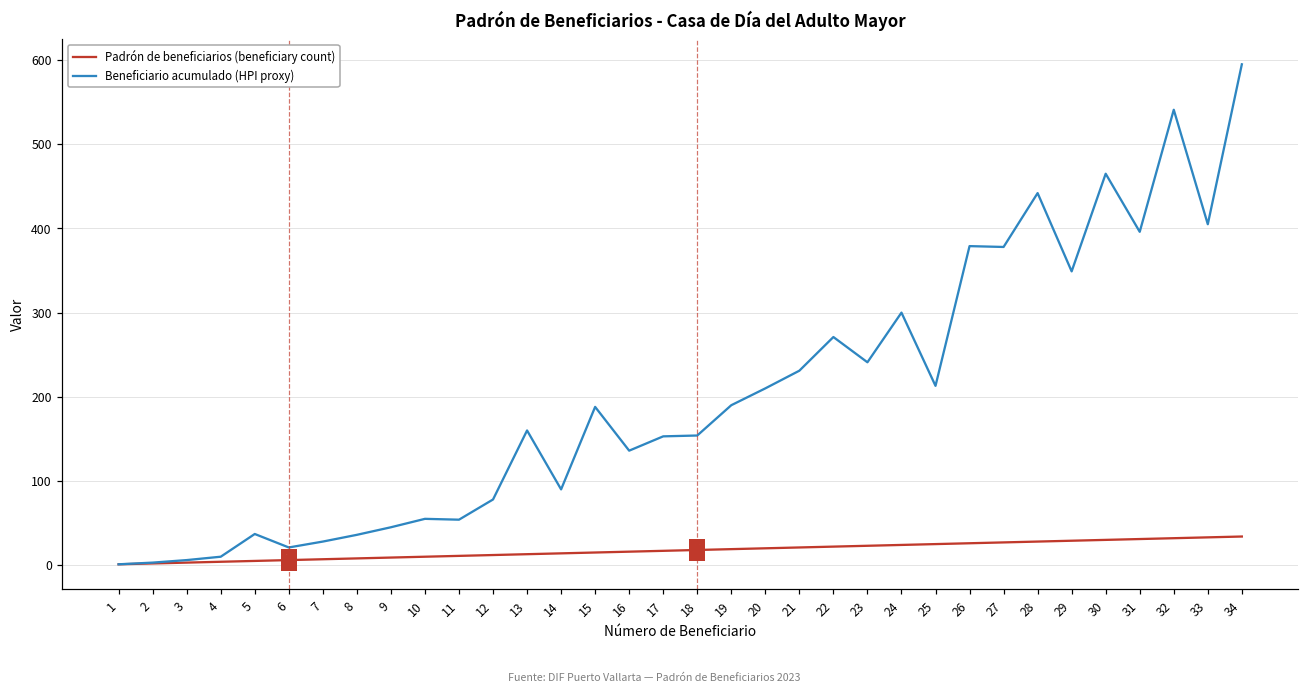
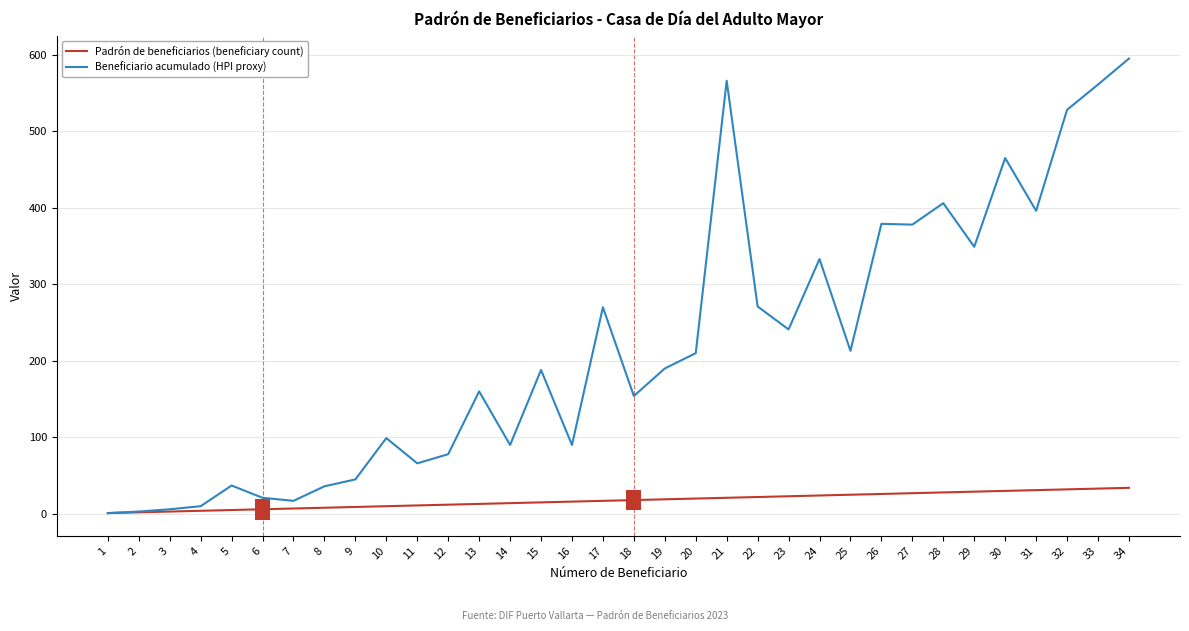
Beneficiario acumulado (HPI proxy), 7: 30 -> 20
Beneficiario acumulado (HPI proxy), 10: 60 -> 100
Beneficiario acumulado (HPI proxy), 11: 50 -> 70
Beneficiario acumulado (HPI proxy), 16: 140 -> 90
Beneficiario acumulado (HPI proxy), 17: 150 -> 270
Beneficiario acumulado (HPI proxy), 21: 230 -> 570
Beneficiario acumulado (HPI proxy), 24: 300 -> 330
Beneficiario acumulado (HPI proxy), 28: 440 -> 410
Beneficiario acumulado (HPI proxy), 32: 540 -> 530
Beneficiario acumulado (HPI proxy), 33: 410 -> 560
